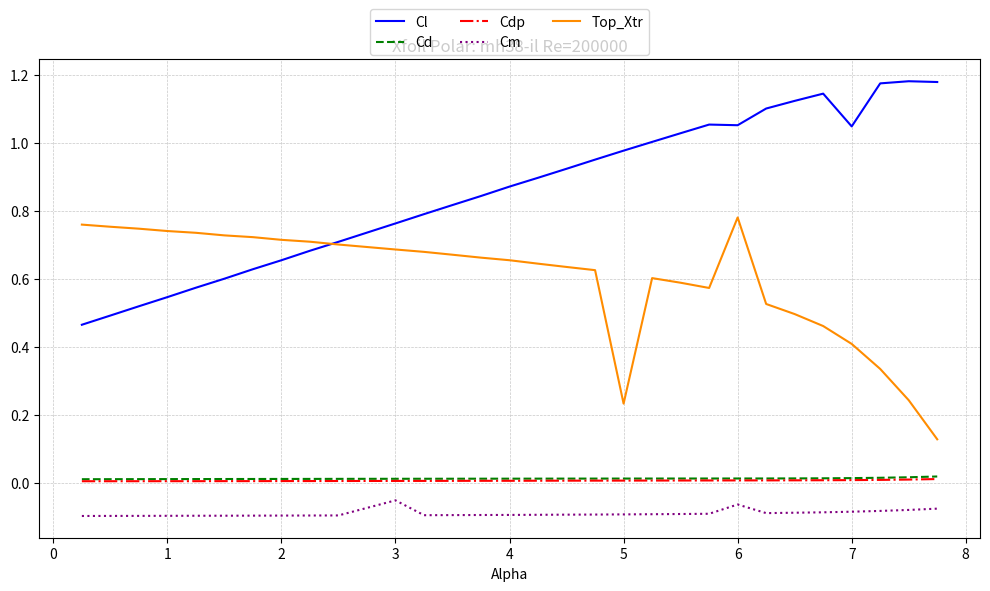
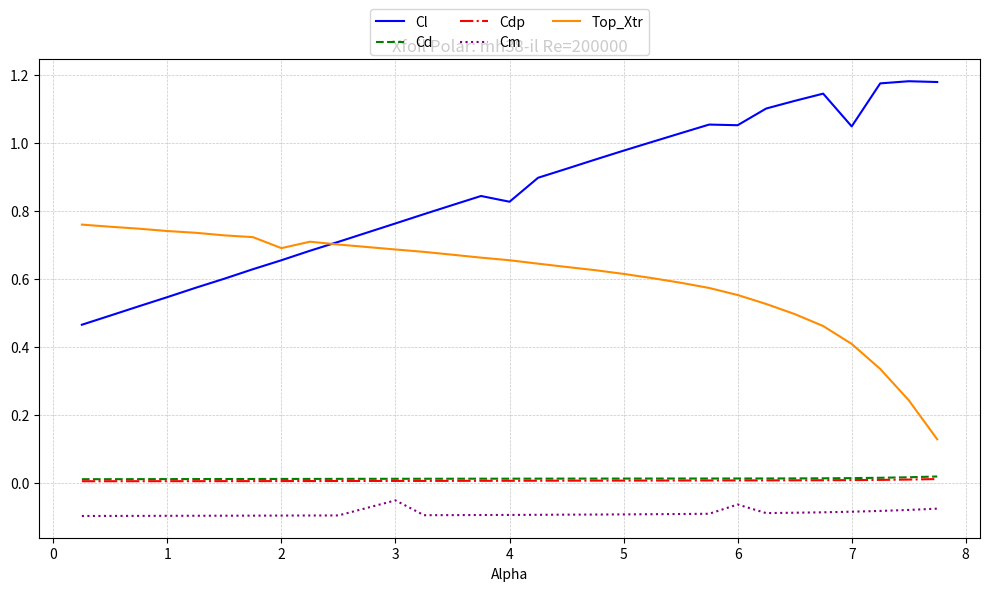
Top_Xtr, 2: 0.71 -> 0.69
Cl, 4: 0.87 -> 0.83
Top_Xtr, 5: 0.23 -> 0.61
Top_Xtr, 6: 0.78 -> 0.55
